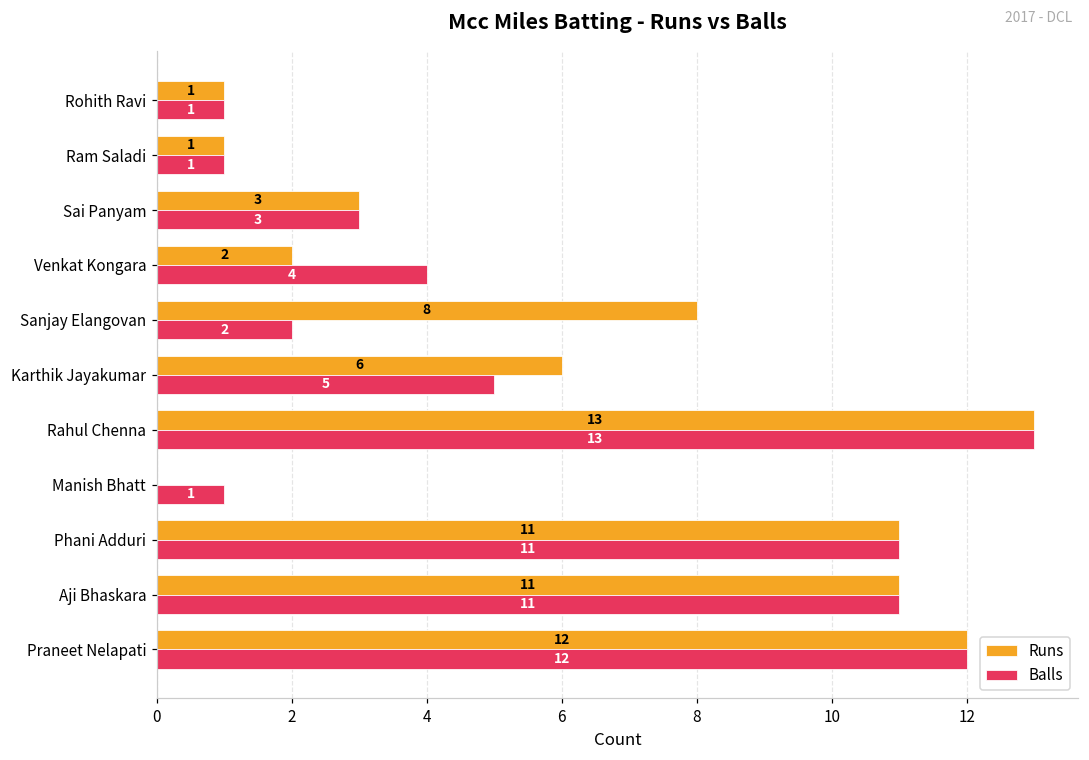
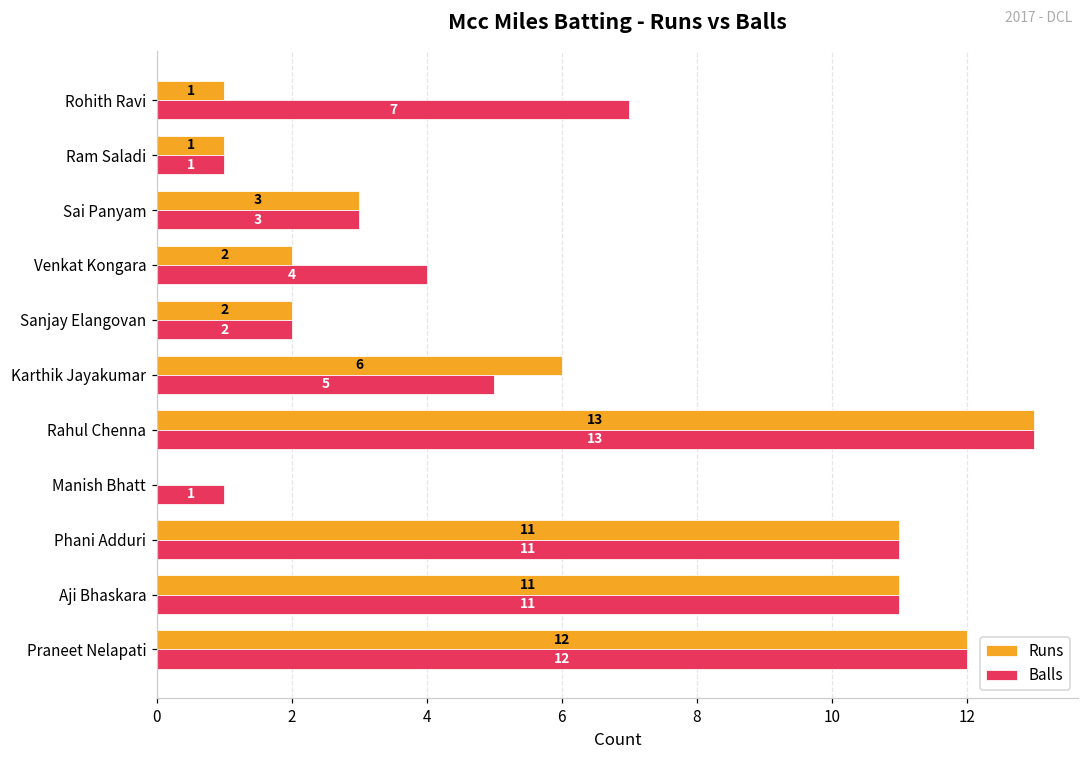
Balls, Rohith Ravi: 1 -> 7
Runs, Sanjay Elangovan: 8 -> 2
